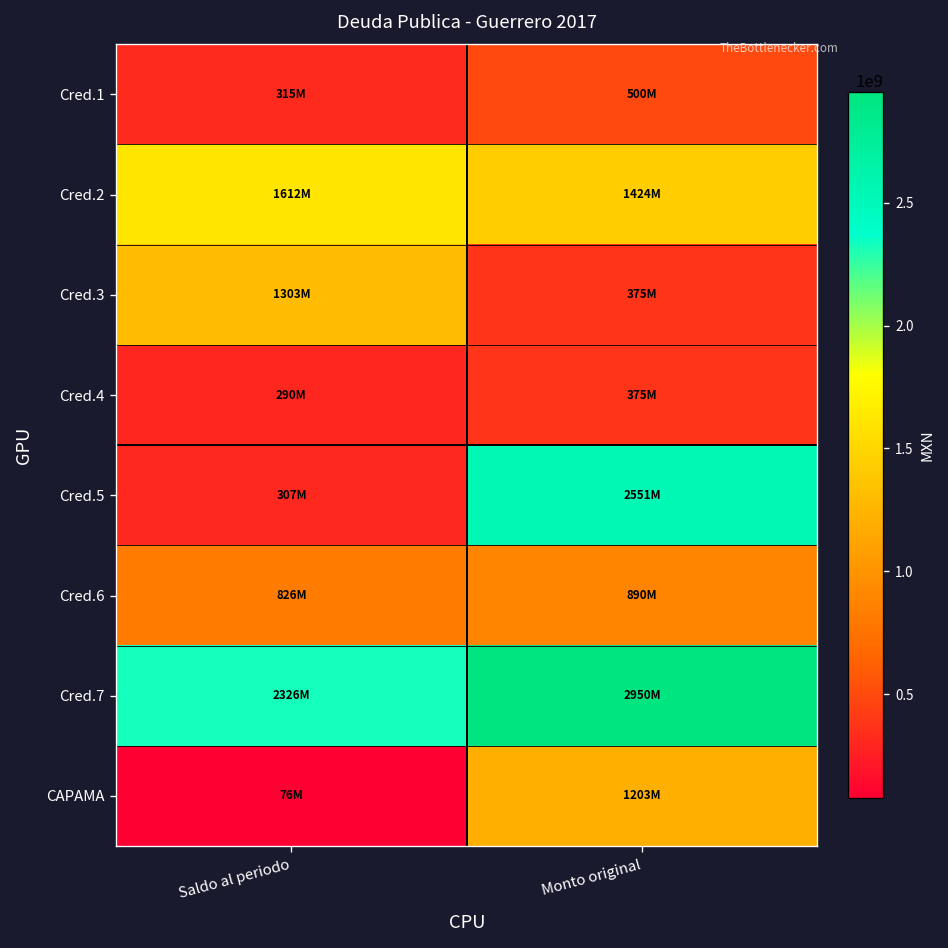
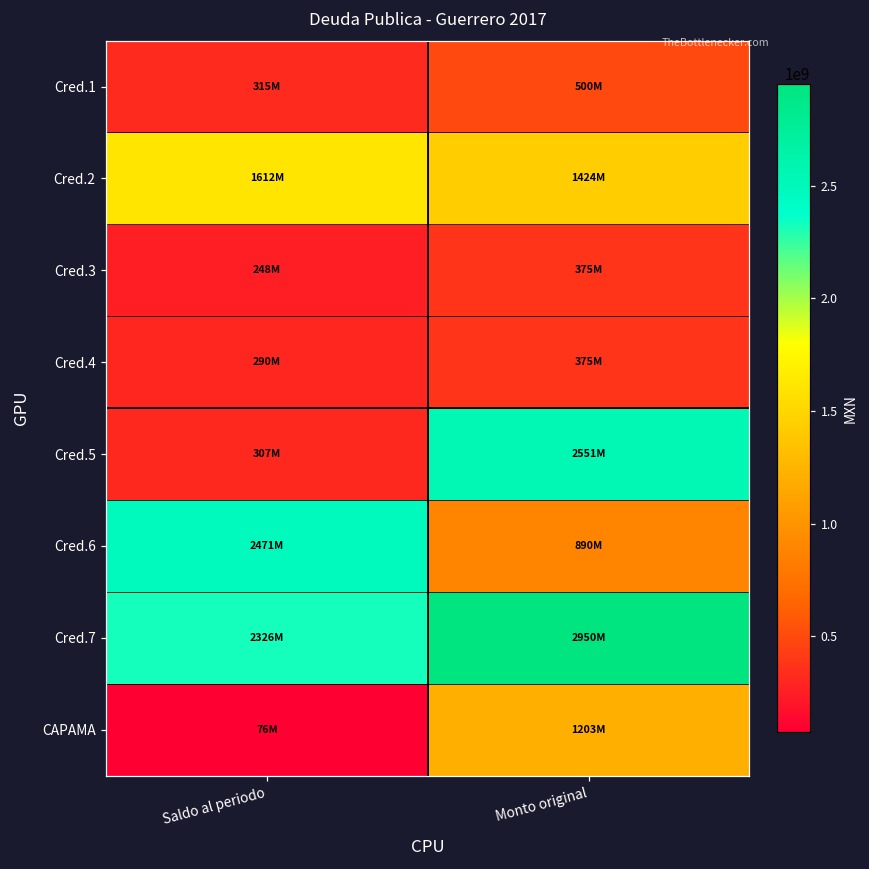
Cred.3, Saldo al periodo: 1303M -> 248M
Cred.6, Saldo al periodo: 826M -> 2471M
